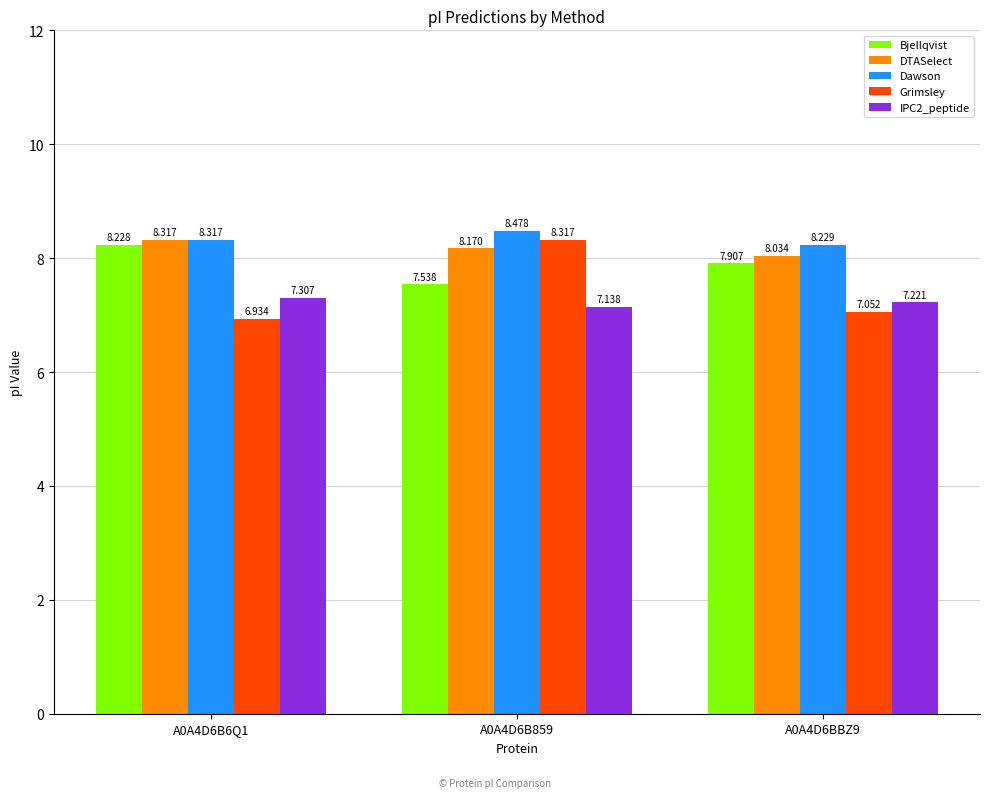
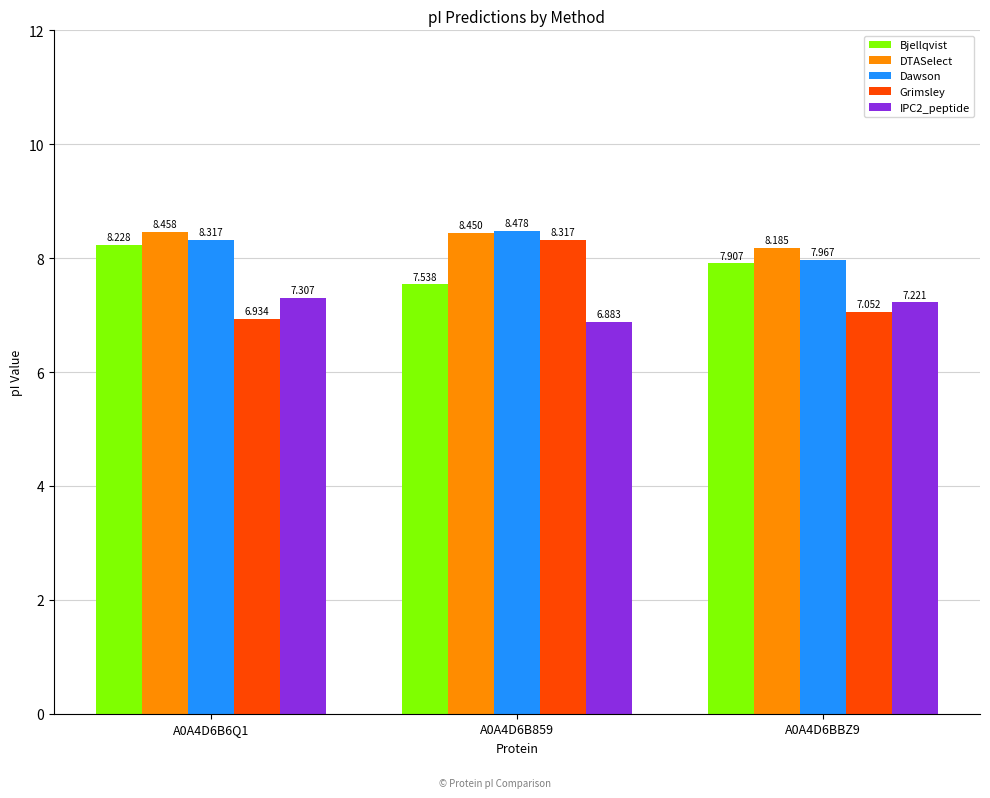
DTASelect, A0A4D6B6Q1: 8.317 -> 8.458
DTASelect, A0A4D6B859: 8.170 -> 8.450
IPC2_peptide, A0A4D6B859: 7.138 -> 6.883
DTASelect, A0A4D6BBZ9: 8.034 -> 8.185
Dawson, A0A4D6BBZ9: 8.229 -> 7.967
